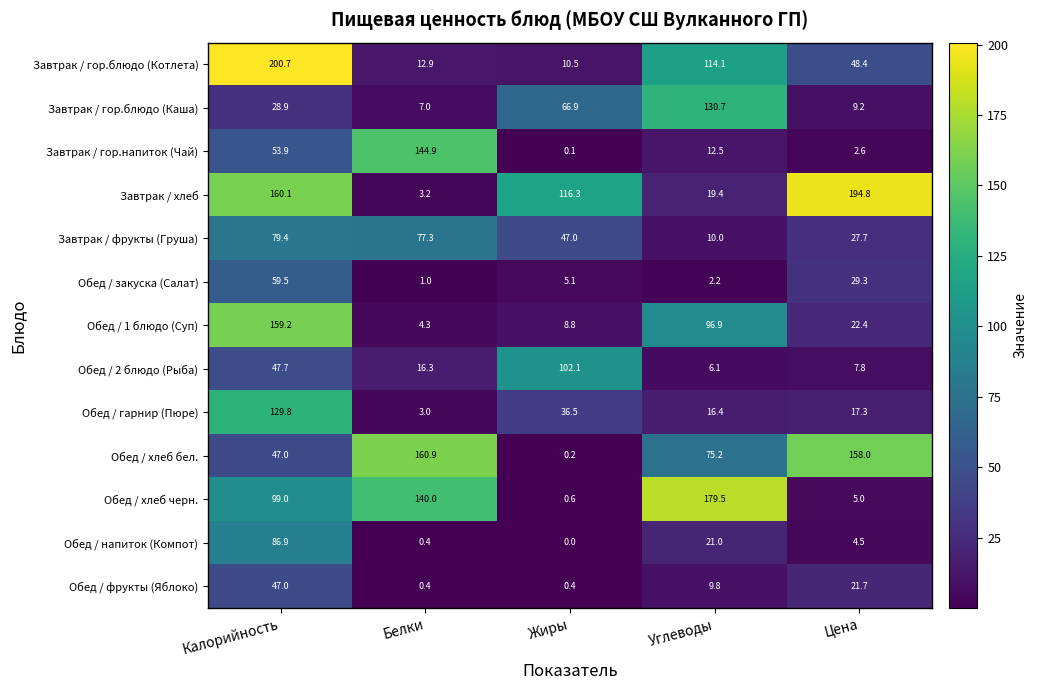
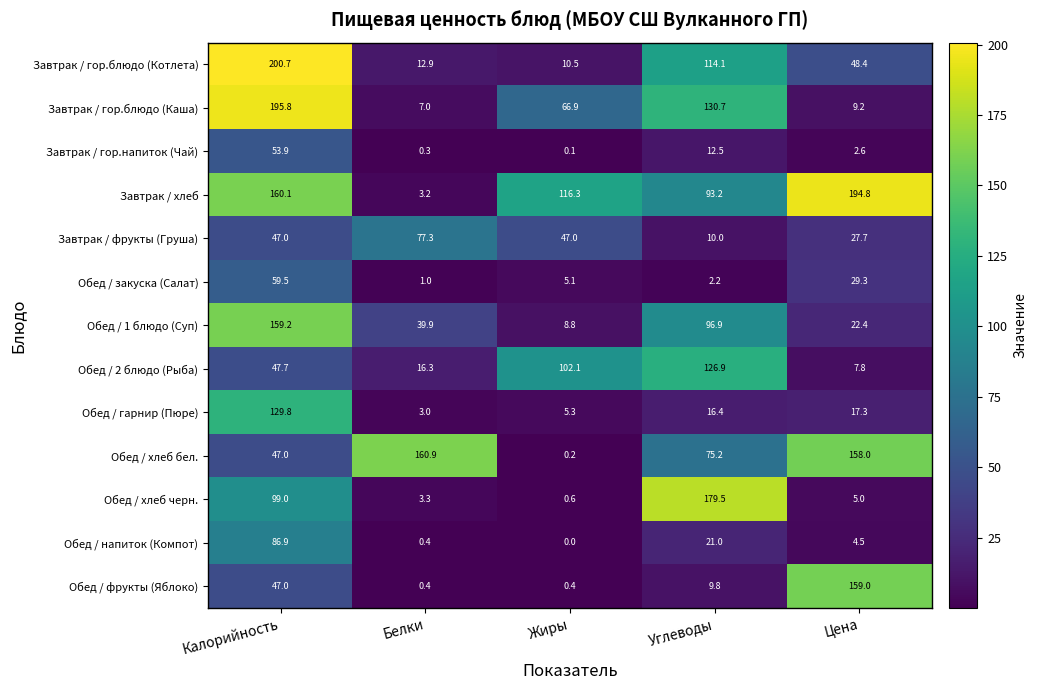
Завтрак / гор.блюдо (Каша), Калорийность: 28.9 -> 195.8
Завтрак / гор.напиток (Чай), Белки: 144.9 -> 0.3
Завтрак / хлеб, Углеводы: 19.4 -> 93.2
Завтрак / фрукты (Груша), Калорийность: 79.4 -> 47.0
Обед / 1 блюдо (Суп), Белки: 4.3 -> 39.9
Обед / 2 блюдо (Рыба), Углеводы: 6.1 -> 126.9
Обед / гарнир (Пюре), Жиры: 36.5 -> 5.3
Обед / хлеб черн., Белки: 140.0 -> 3.3
Обед / фрукты (Яблоко), Цена: 21.7 -> 159.0
